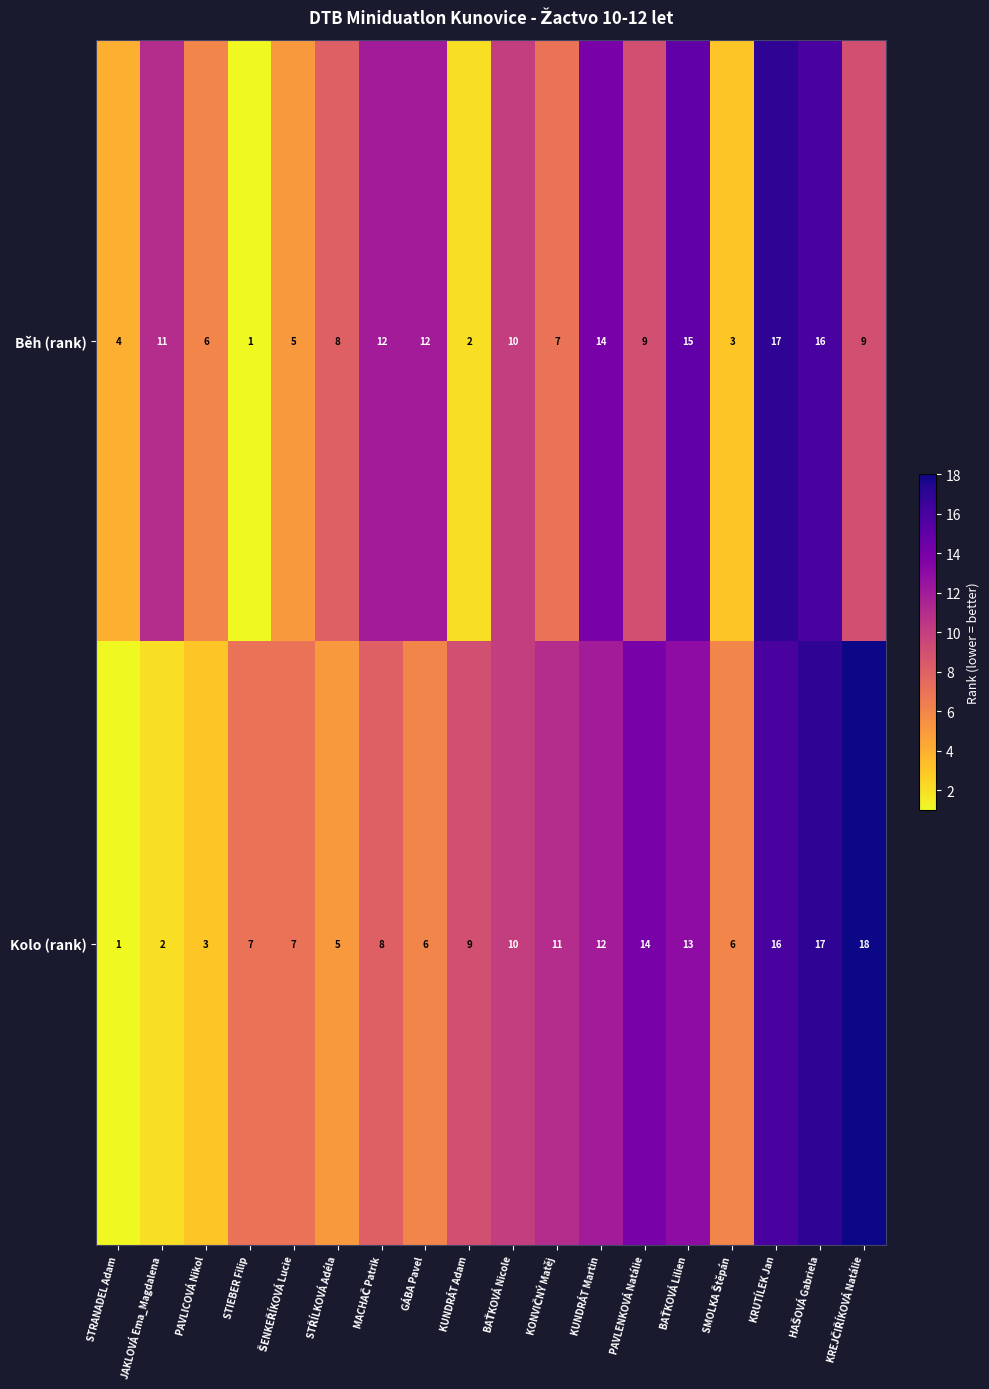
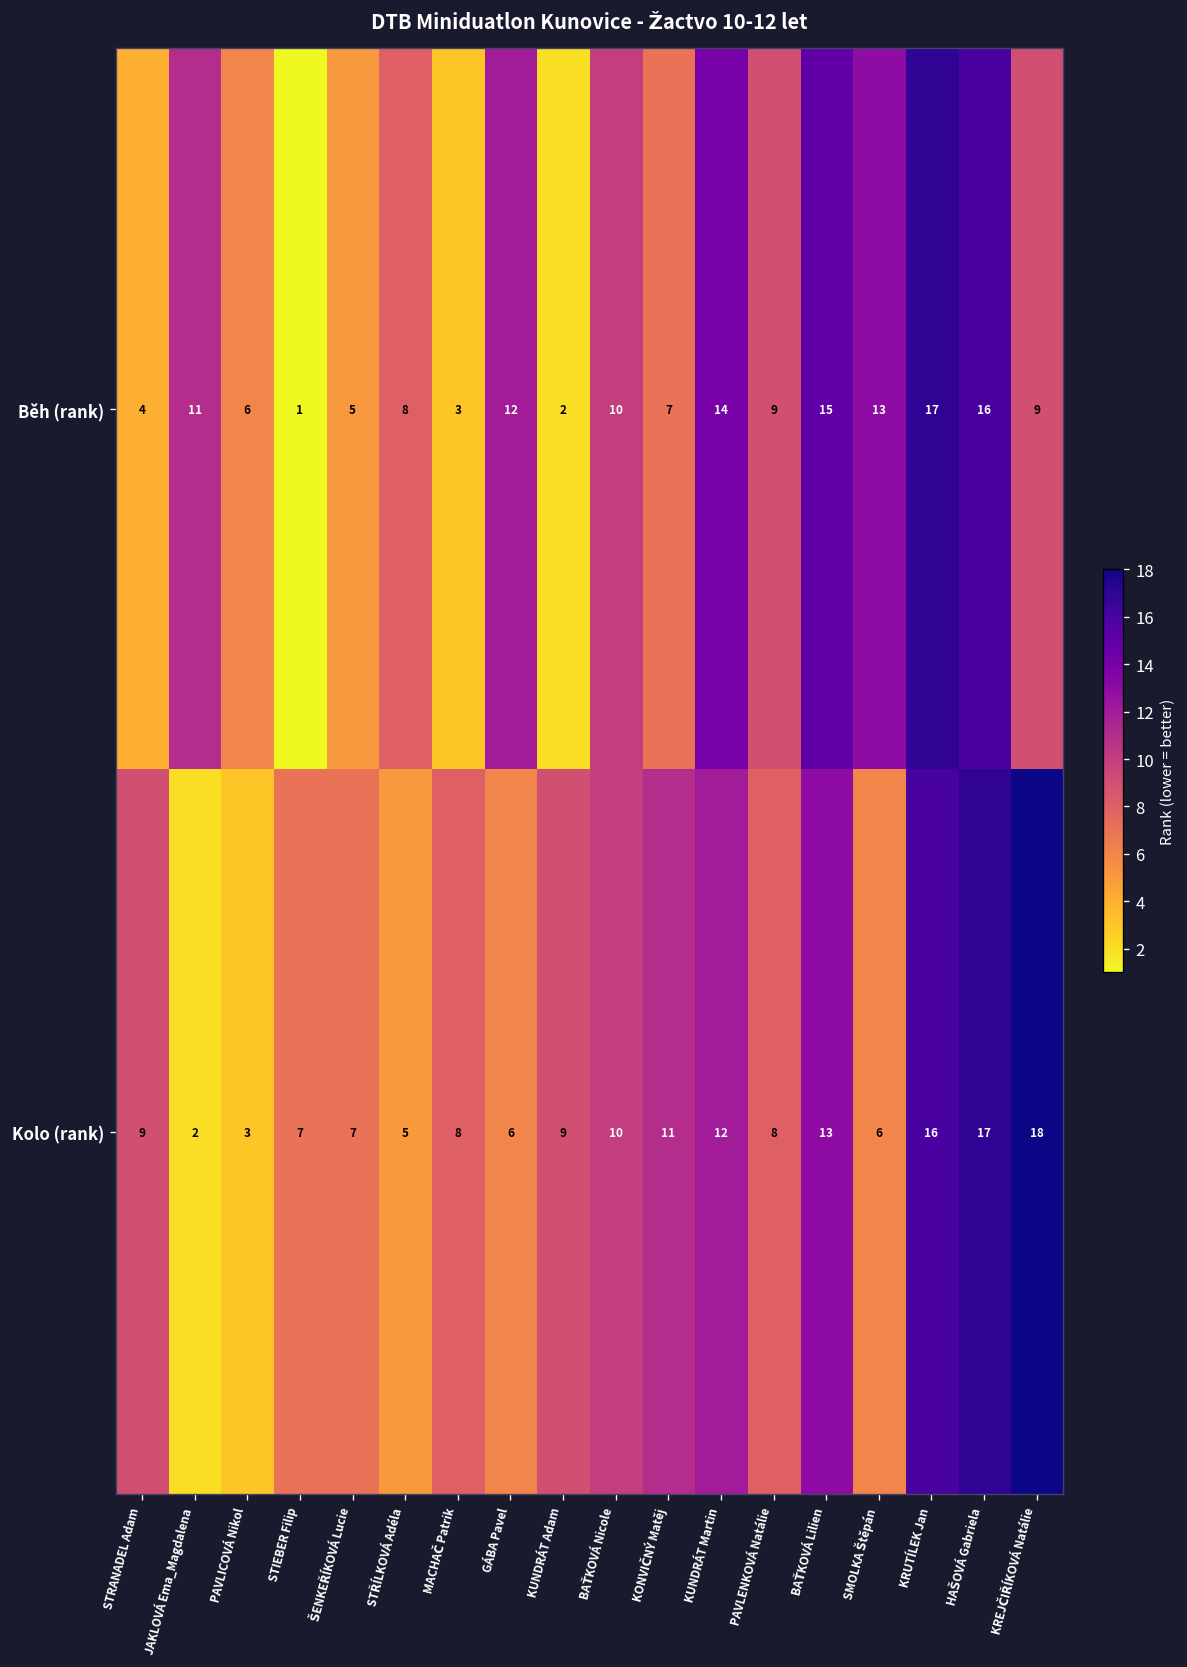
Běh (rank), MACHAČ Patrik: 12 -> 3
Běh (rank), SMOLKA Štěpán: 3 -> 13
Kolo (rank), STRANADEL Adam: 1 -> 9
Kolo (rank), PAVLENKOVÁ Natálie: 14 -> 8
